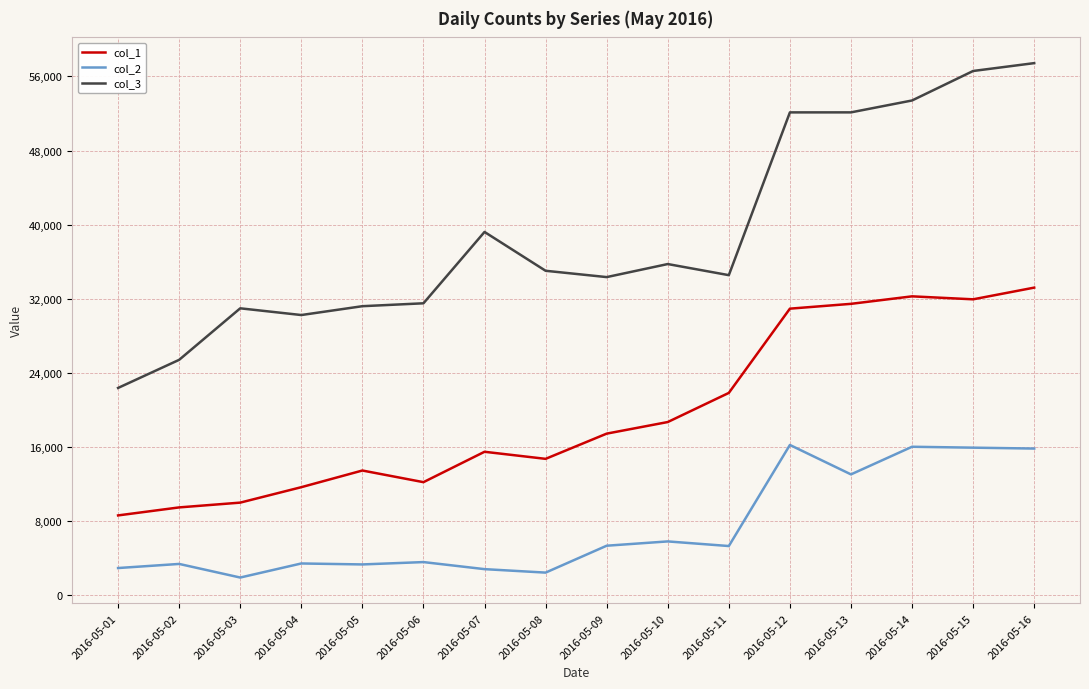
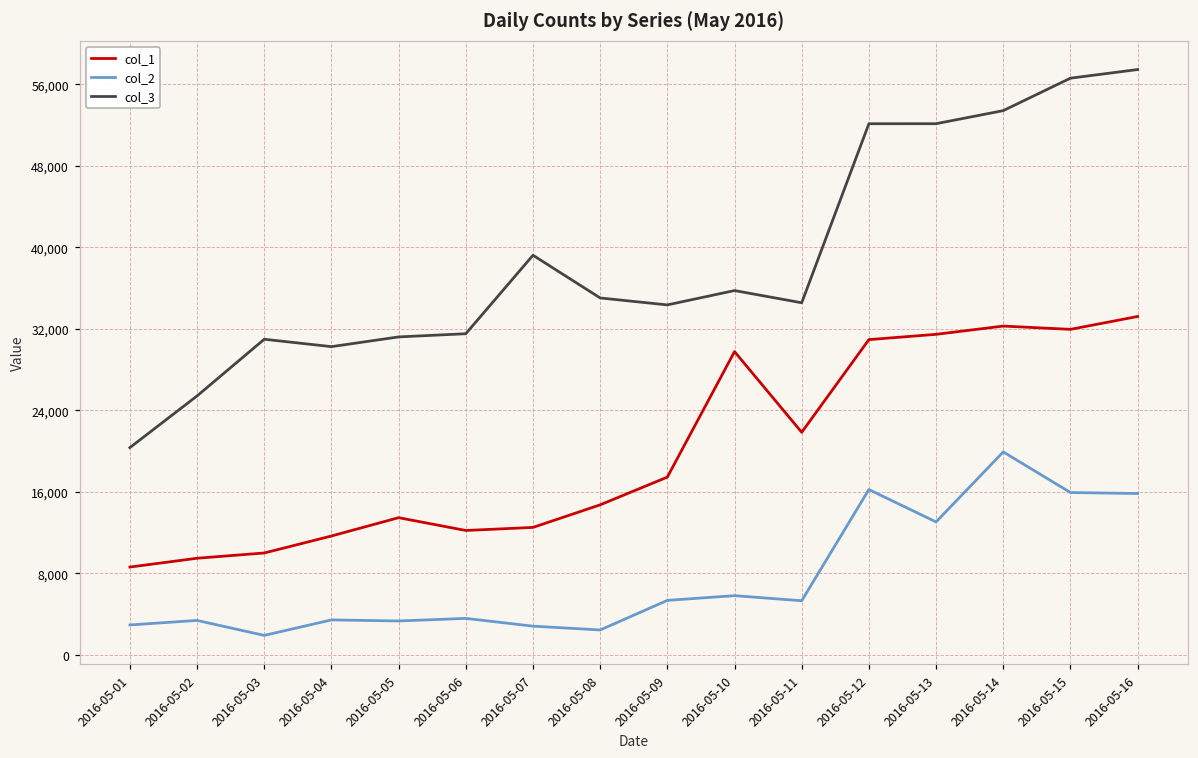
col_3, 2016-05-01: 22,000 -> 20,000
col_1, 2016-05-07: 15,000 -> 13,000
col_1, 2016-05-10: 19,000 -> 30,000
col_2, 2016-05-14: 16,000 -> 20,000
